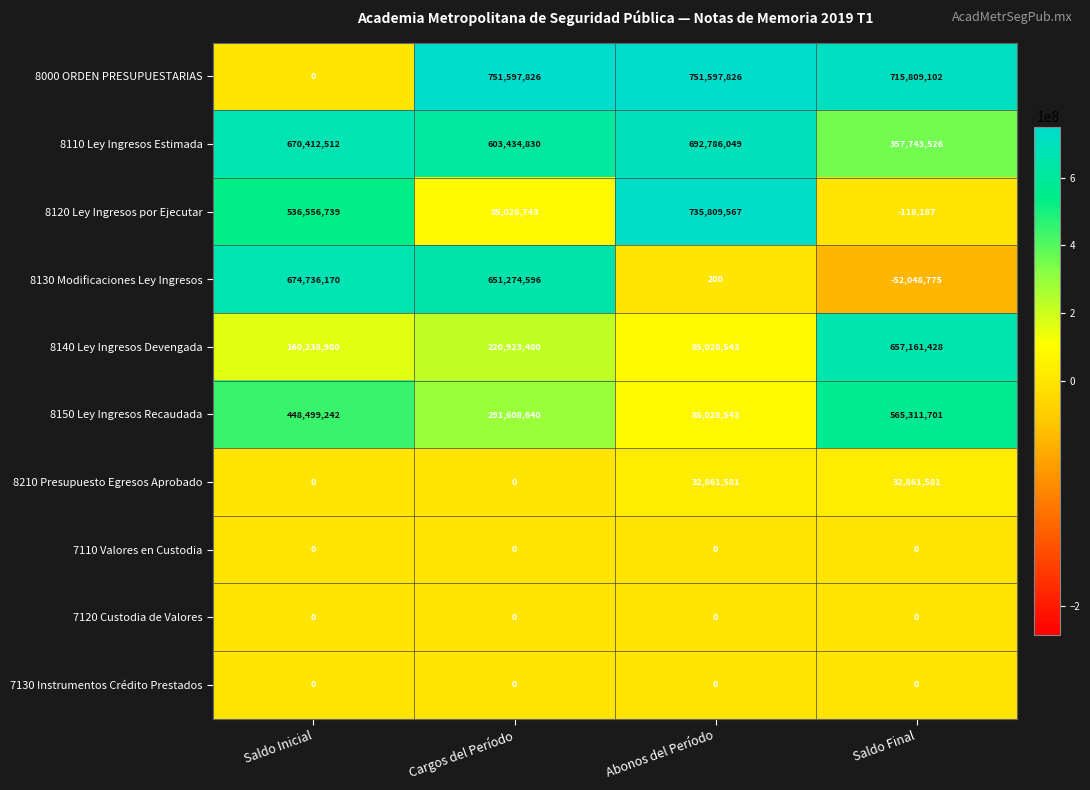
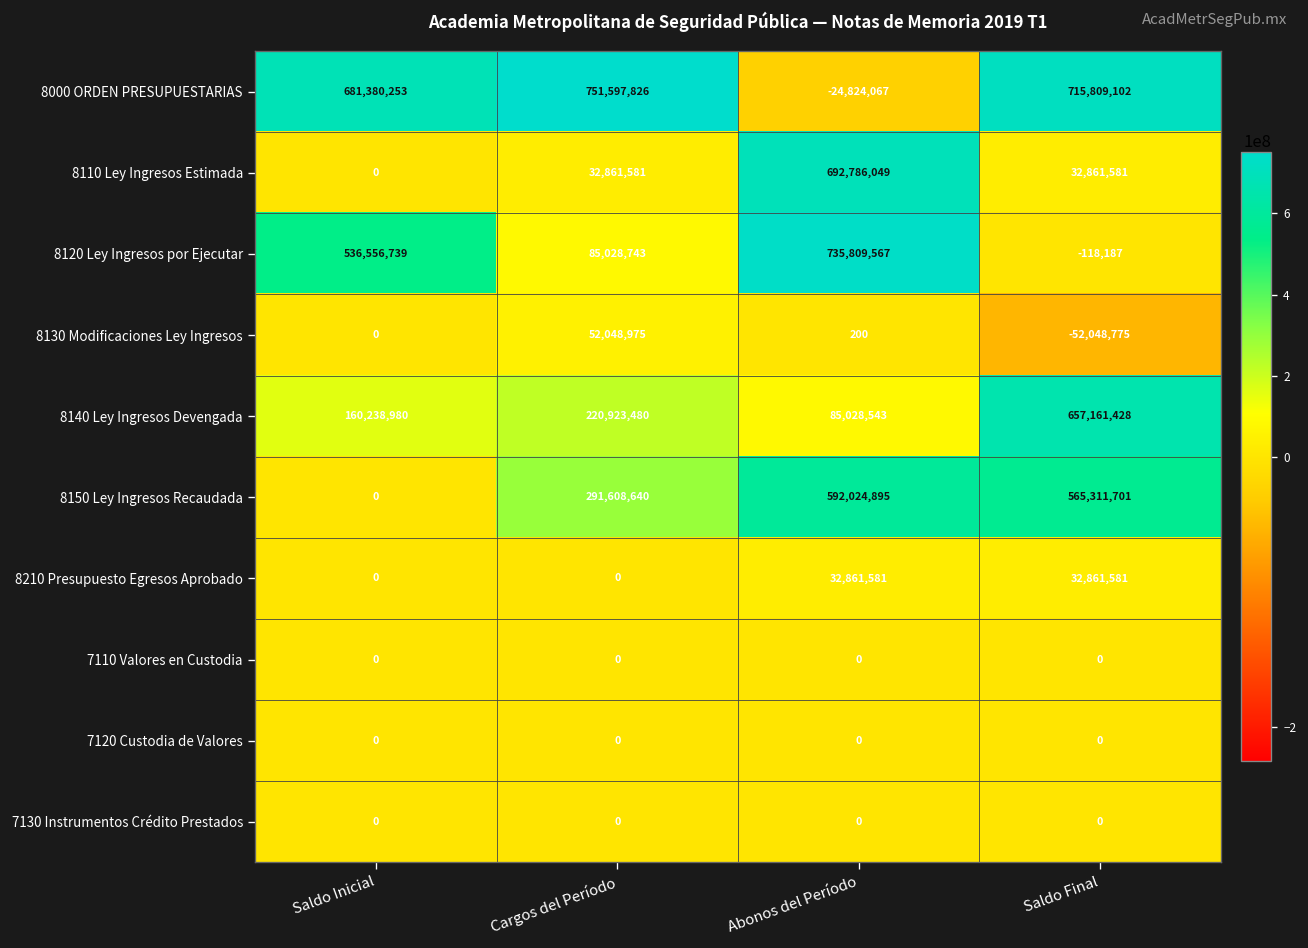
8000 ORDEN PRESUPUESTARIAS, Saldo Inicial: 0 -> 681,380,253
8000 ORDEN PRESUPUESTARIAS, Abonos del Período: 751,597,826 -> -24,824,067
8110 Ley Ingresos Estimada, Saldo Inicial: 670,412,512 -> 0
8110 Ley Ingresos Estimada, Cargos del Período: 603,434,830 -> 32,861,581
8110 Ley Ingresos Estimada, Saldo Final: 357,743,526 -> 32,861,581
8130 Modificaciones Ley Ingresos, Saldo Inicial: 674,736,170 -> 0
8130 Modificaciones Ley Ingresos, Cargos del Período: 651,274,596 -> 52,048,975
8150 Ley Ingresos Recaudada, Saldo Inicial: 448,499,242 -> 0
8150 Ley Ingresos Recaudada, Abonos del Período: 85,028,543 -> 592,024,895
